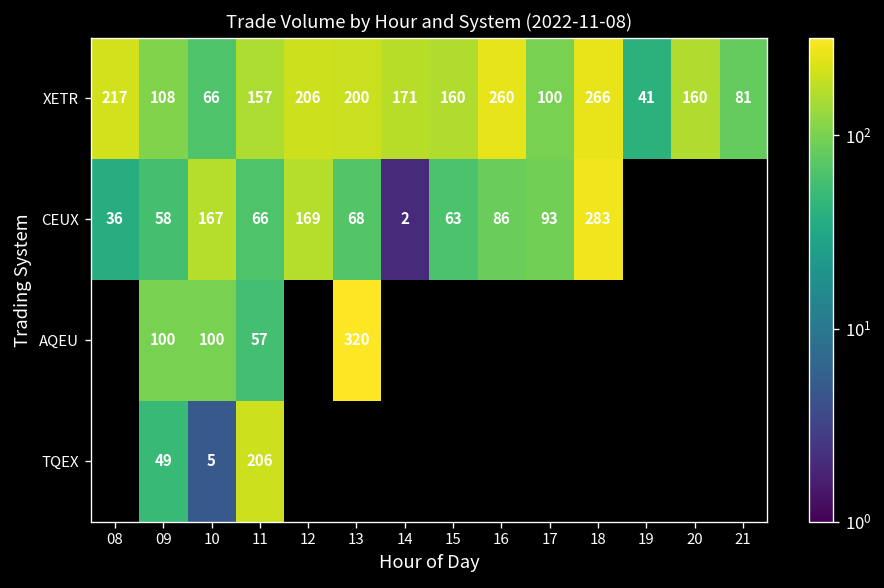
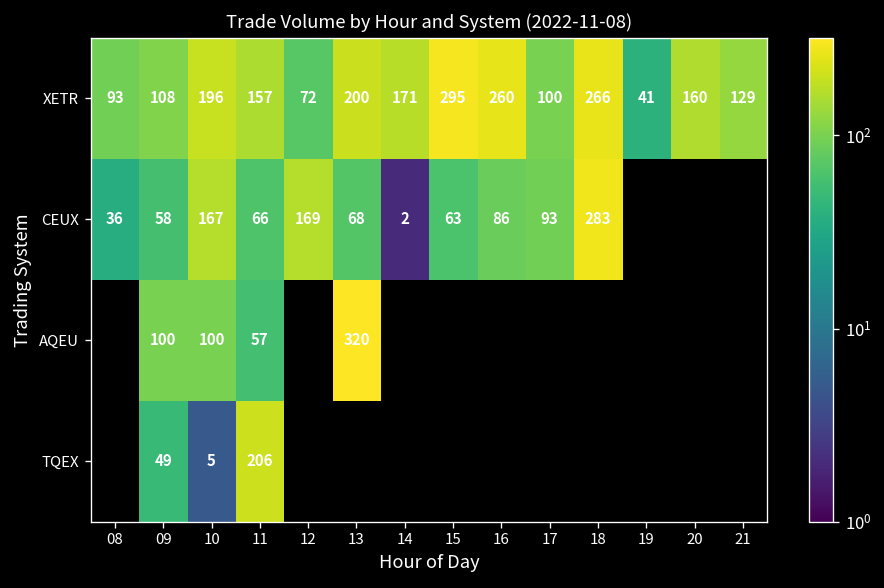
XETR, 08: 217 -> 93
XETR, 10: 66 -> 196
XETR, 12: 206 -> 72
XETR, 15: 160 -> 295
XETR, 21: 81 -> 129
